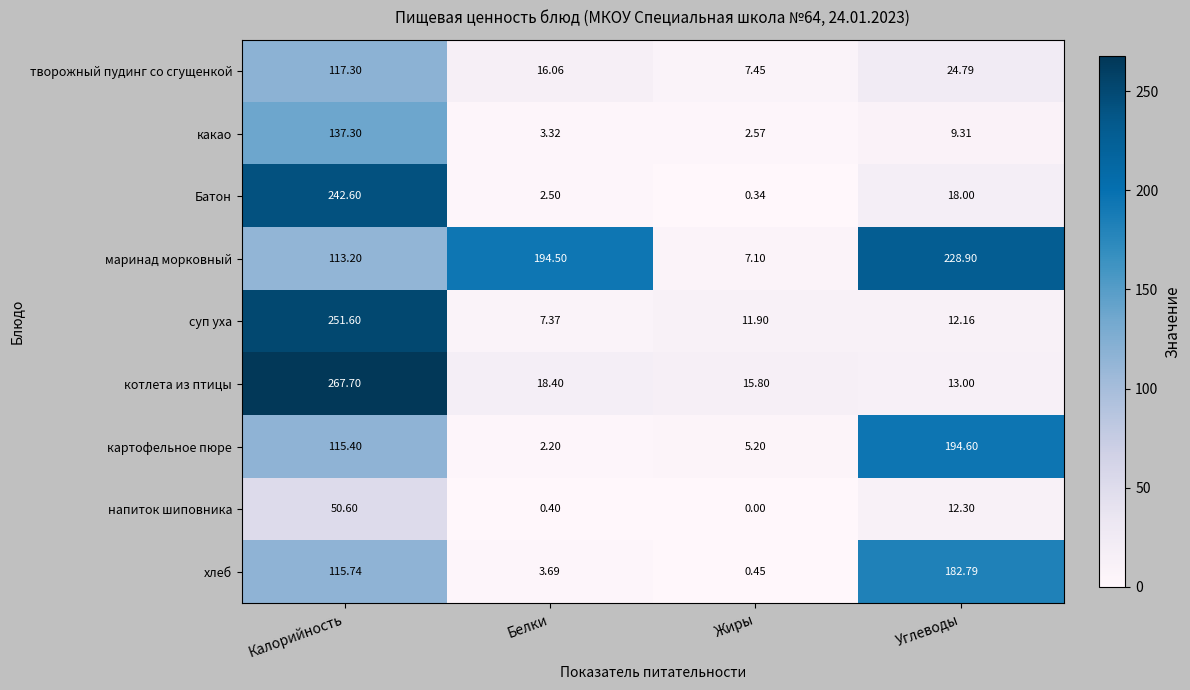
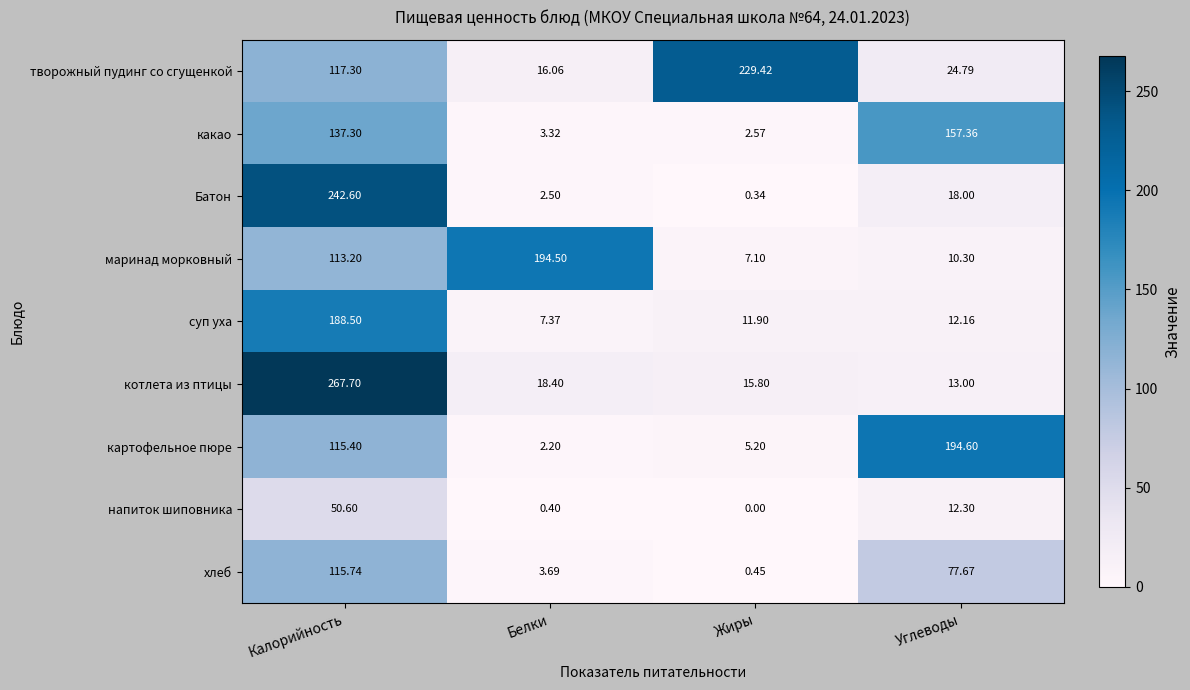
творожный пудинг со сгущенкой, Жиры: 7.45 -> 229.42
какао, Углеводы: 9.31 -> 157.36
маринад морковный, Углеводы: 228.90 -> 10.30
суп уха, Калорийность: 251.60 -> 188.50
хлеб, Углеводы: 182.79 -> 77.67
